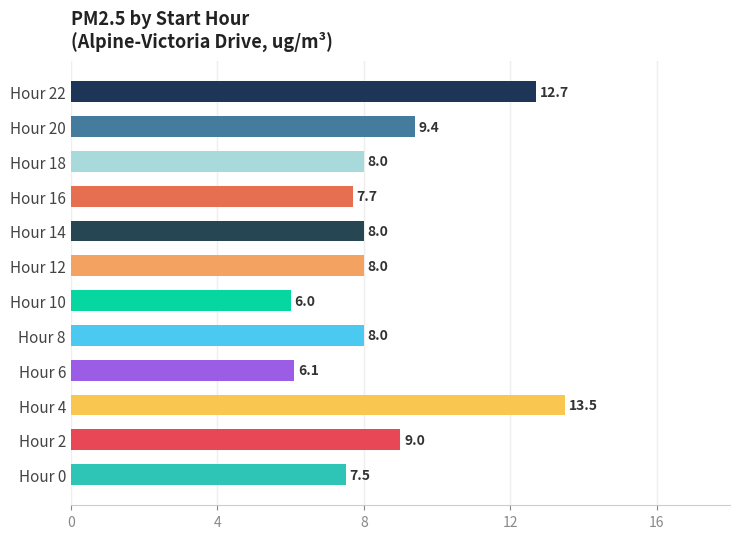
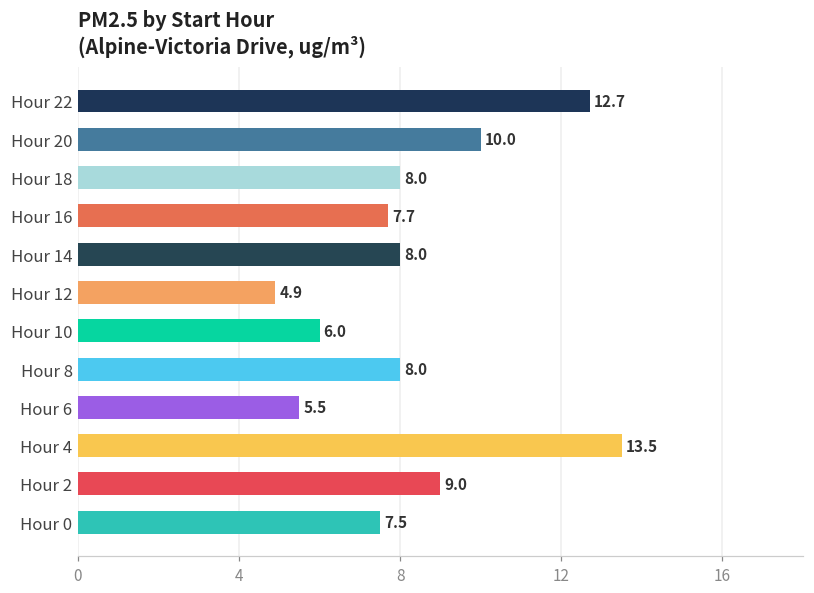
Hour 20: 9.4 -> 10.0
Hour 12: 8.0 -> 4.9
Hour 6: 6.1 -> 5.5
